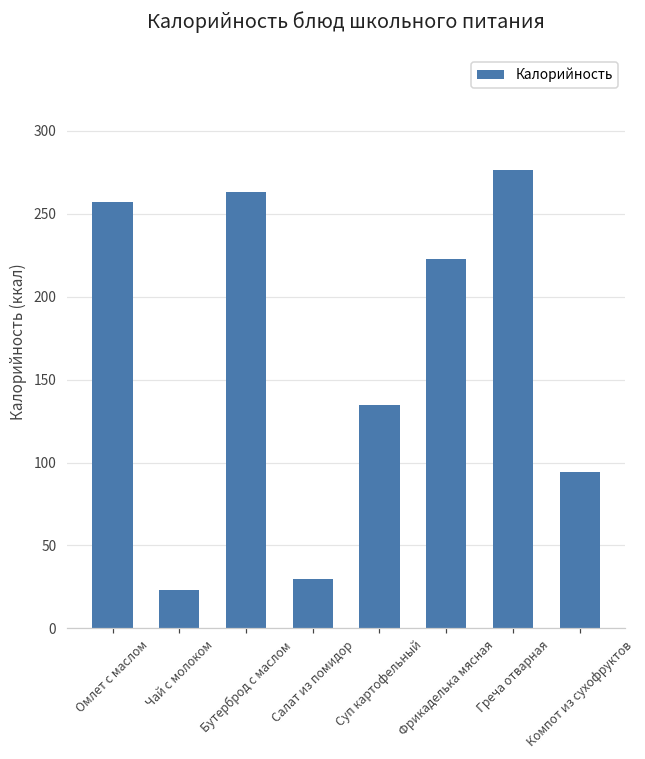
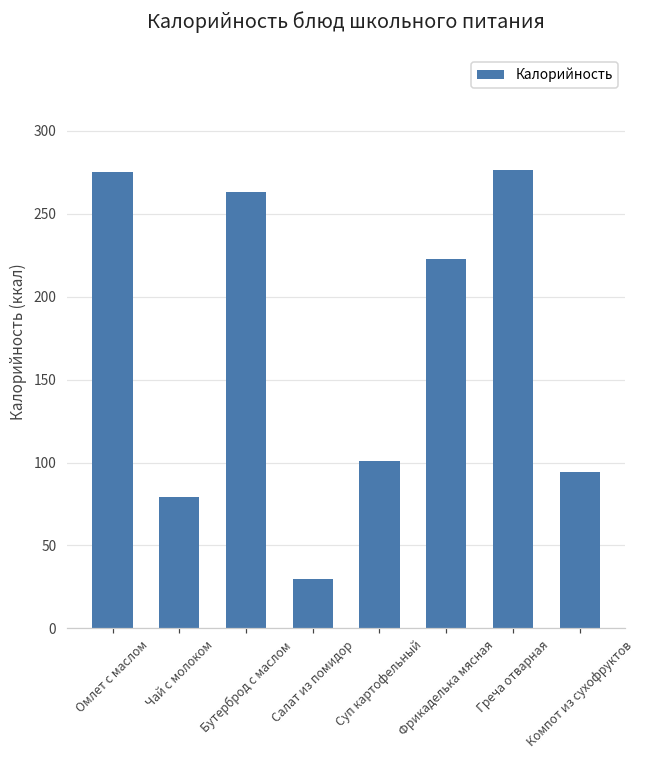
Омлет с маслом: 257 -> 275
Чай с молоком: 23 -> 79
Суп картофельный: 135 -> 101
